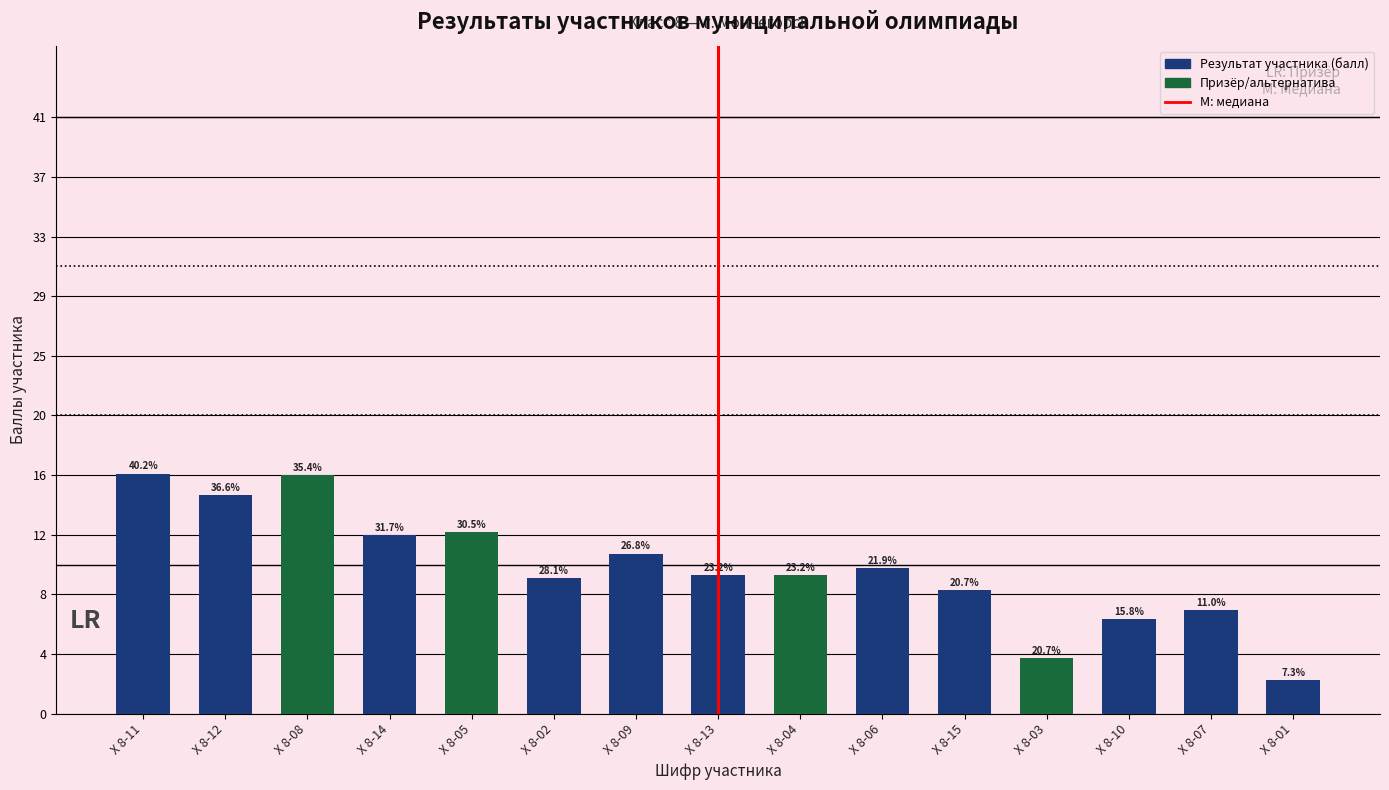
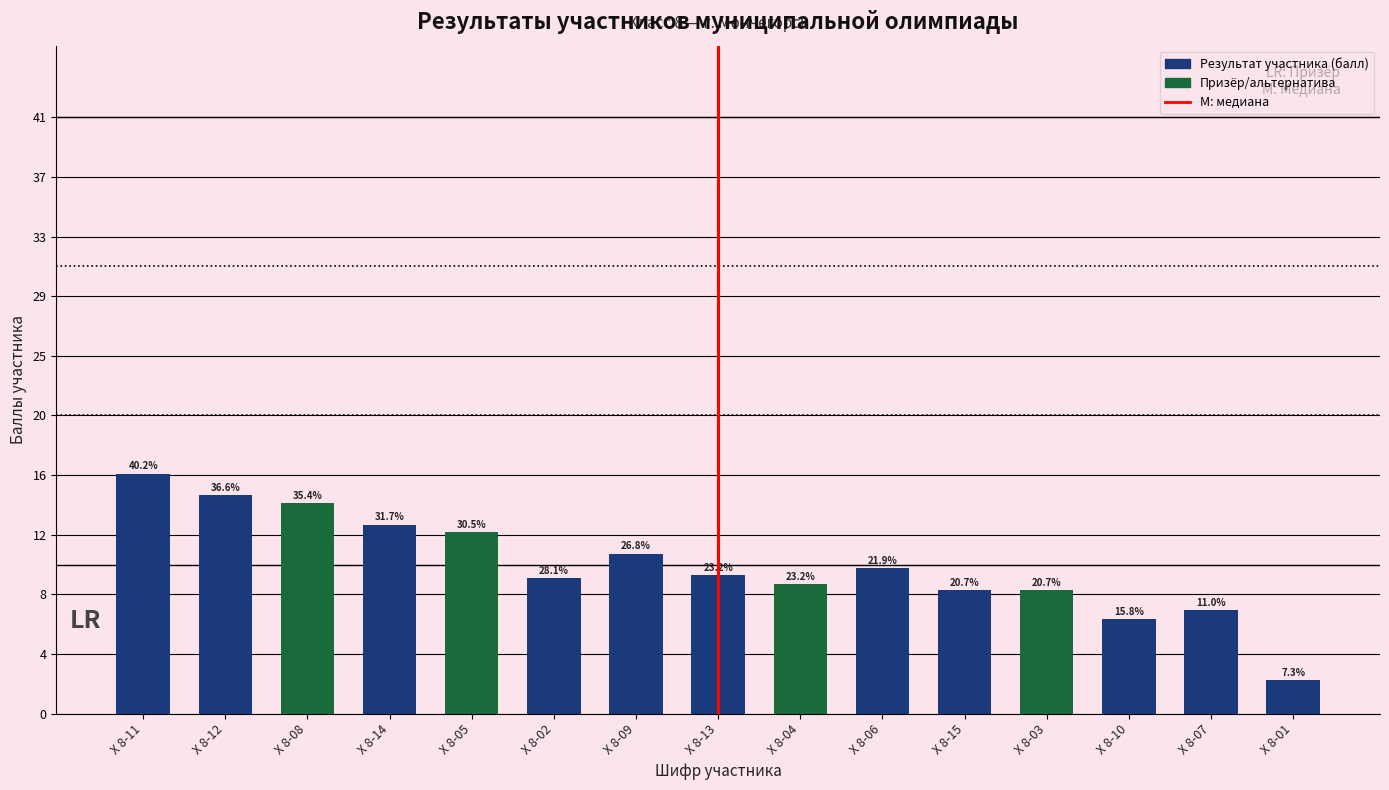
Х 8-08: 16.4 -> 14.5
Х 8-14: 12.3 -> 13.0
Х 8-04: 9.5 -> 8.9
Х 8-03: 3.8 -> 8.5
